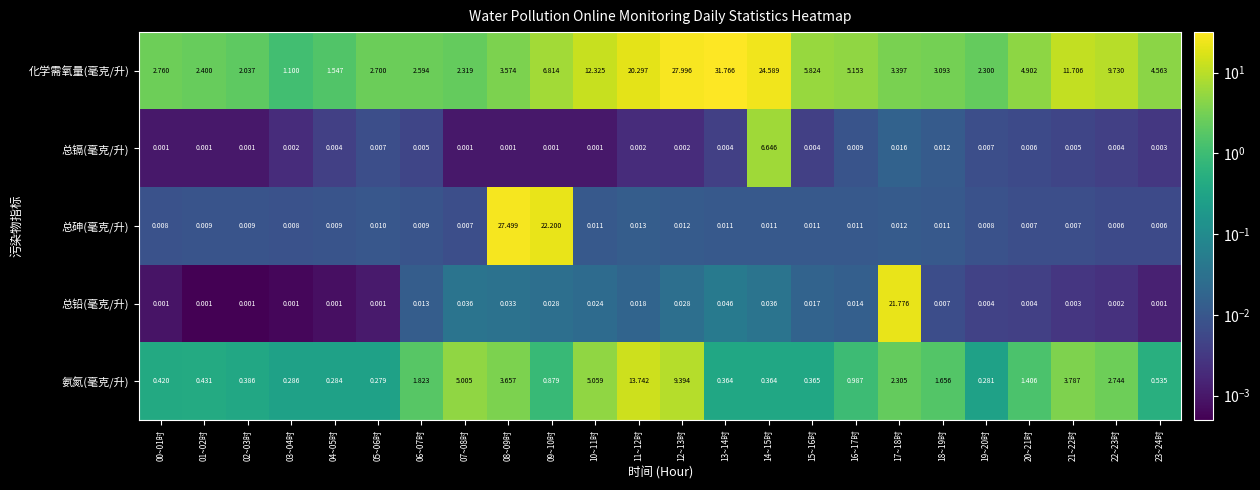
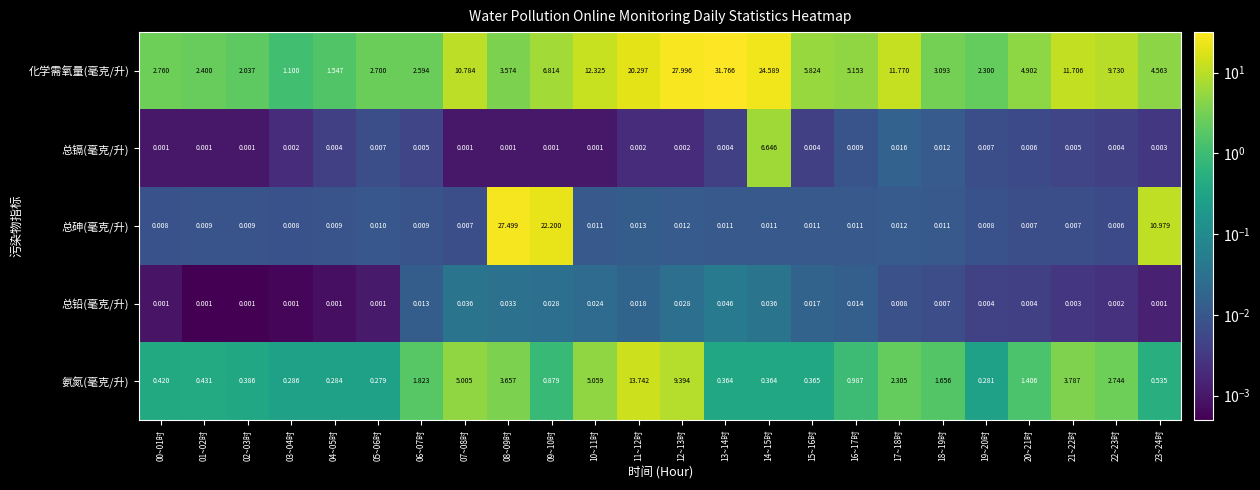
化学需氧量(毫克/升), 07~08时: 2.319 -> 10.784
化学需氧量(毫克/升), 17~18时: 3.397 -> 11.770
总砷(毫克/升), 23~24时: 0.006 -> 10.979
总铅(毫克/升), 17~18时: 21.776 -> 0.008
